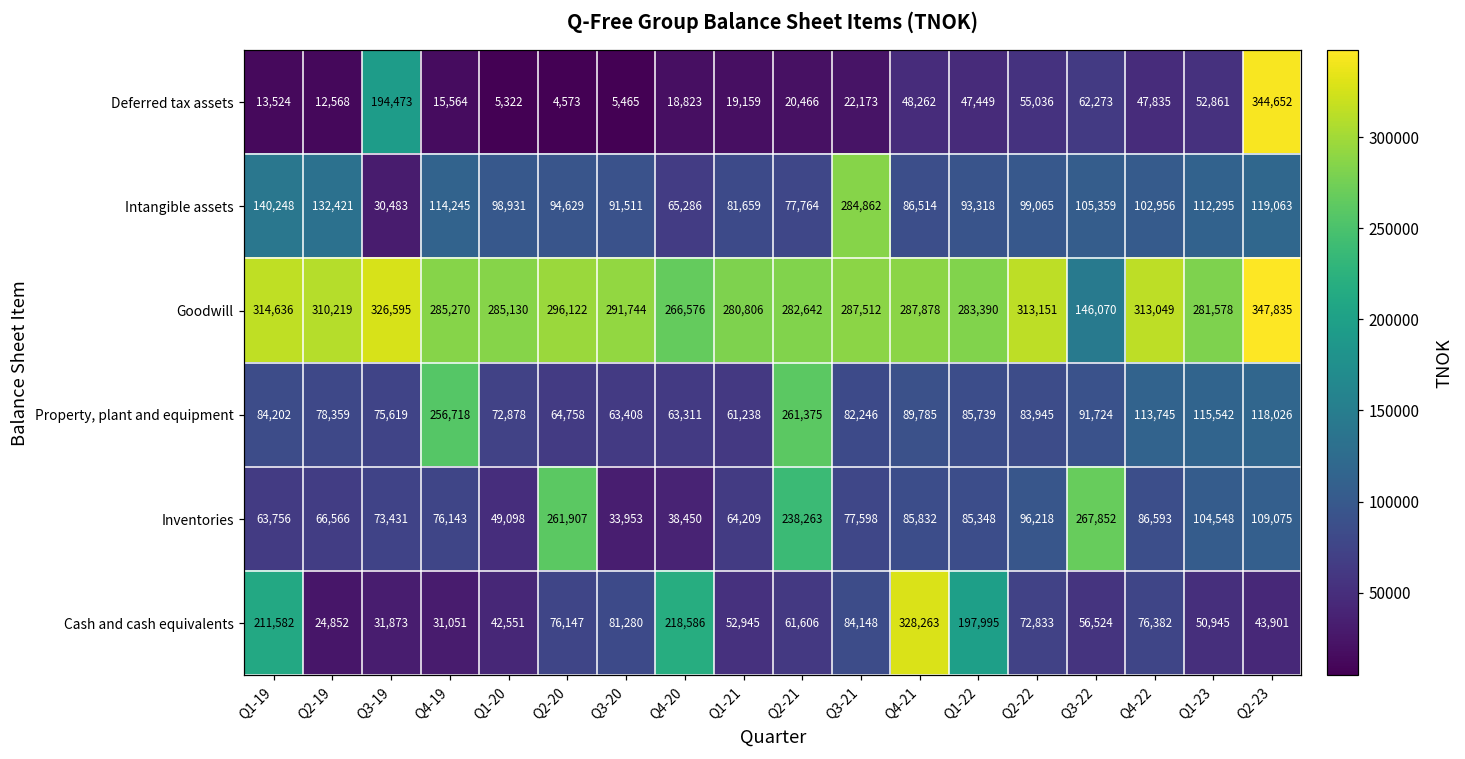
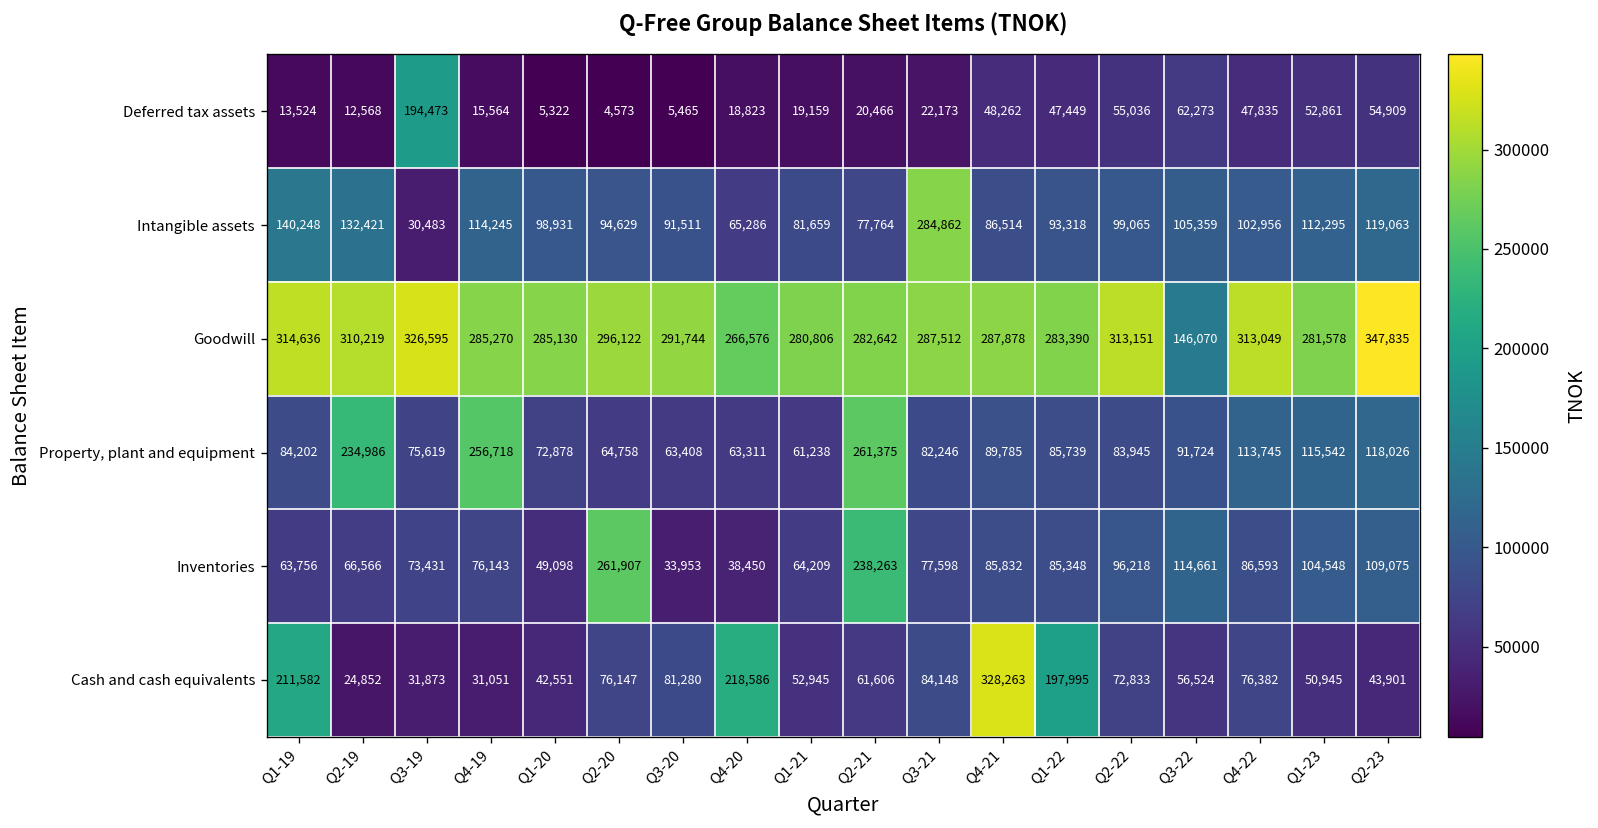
Deferred tax assets, Q2-23: 344,652 -> 54,909
Property, plant and equipment, Q2-19: 78,359 -> 234,986
Inventories, Q3-22: 267,852 -> 114,661
